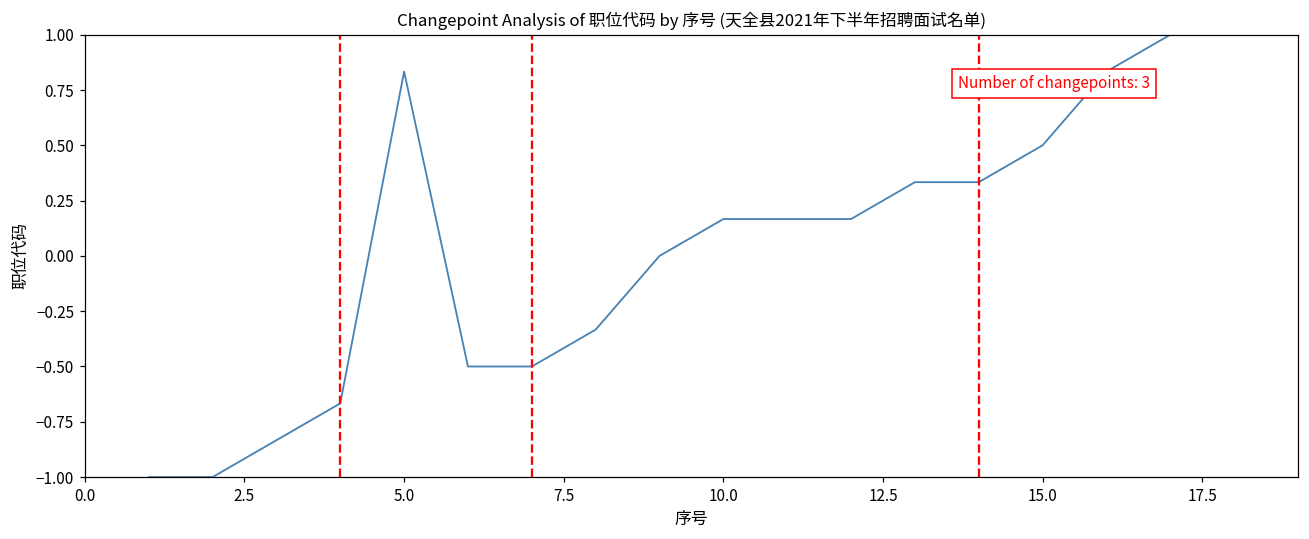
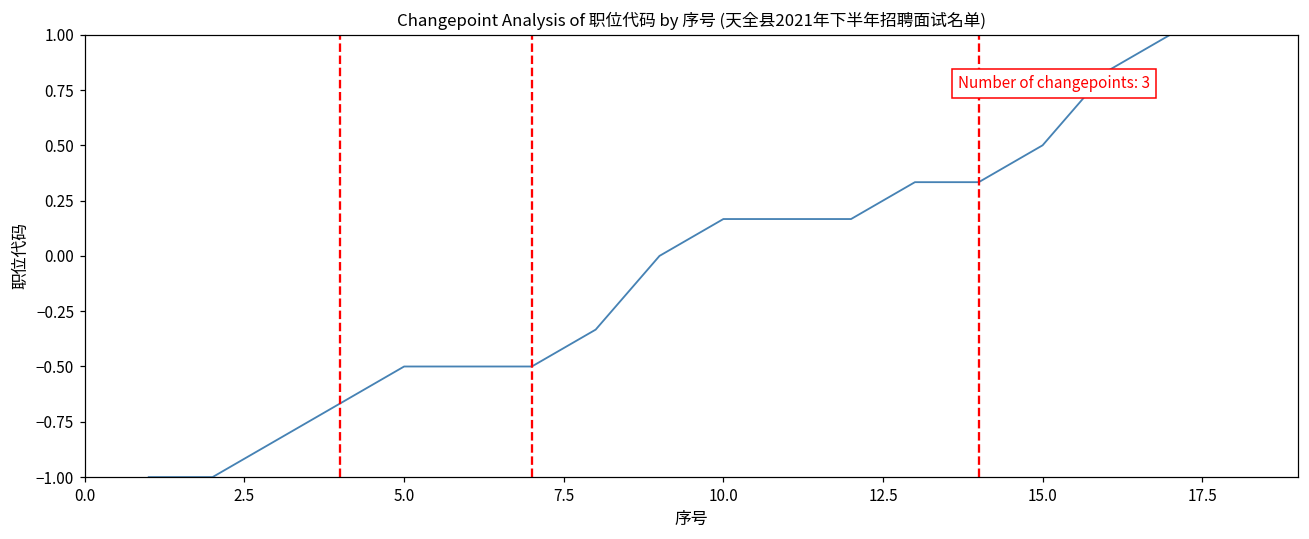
5.0: 0.83 -> -0.50
